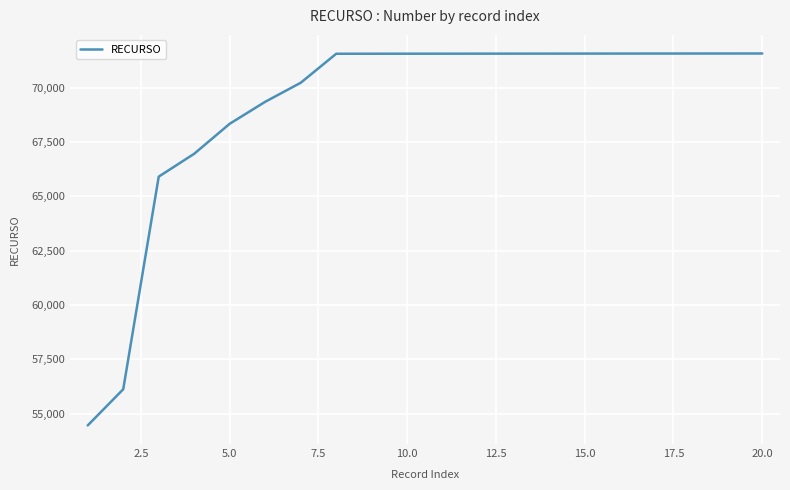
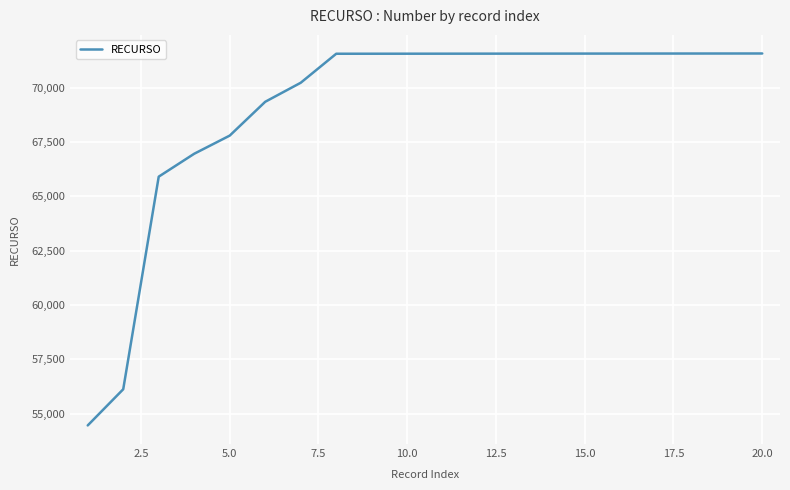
5.0: 68,300 -> 67,800
